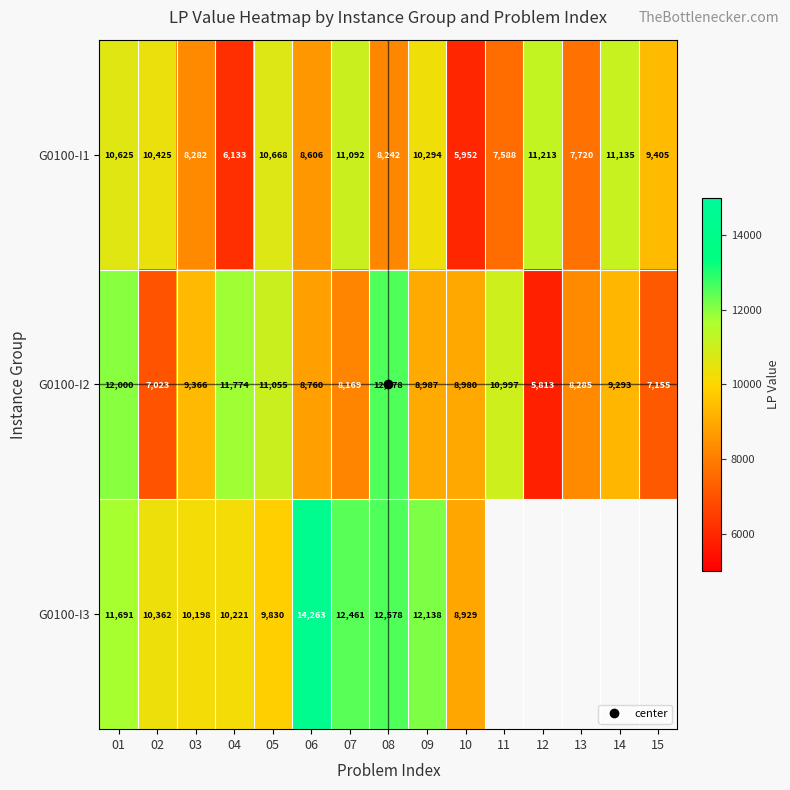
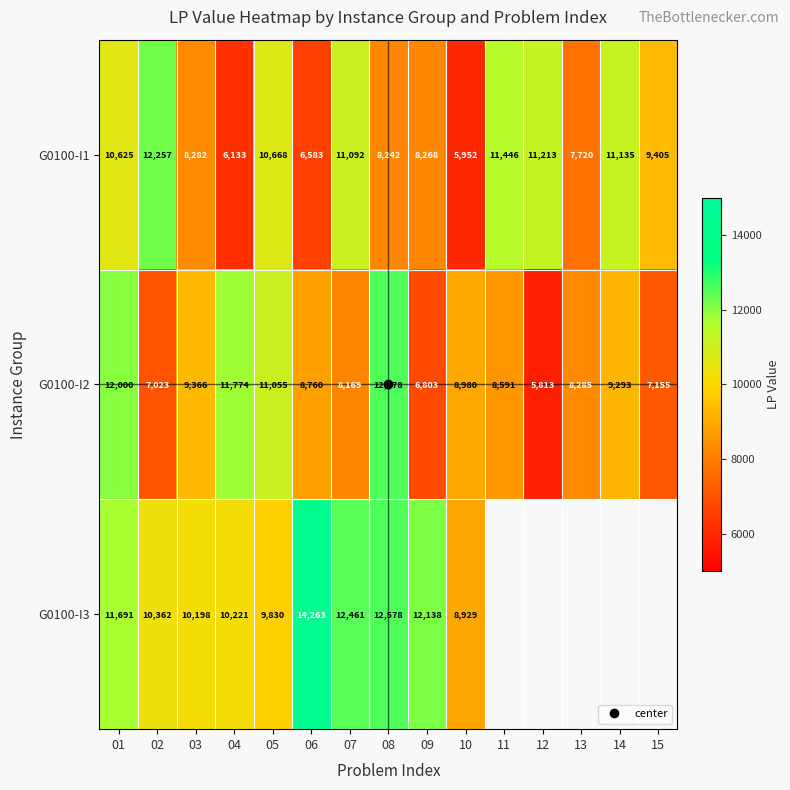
G0100-I1, 02: 10,425 -> 12,257
G0100-I1, 06: 8,606 -> 6,583
G0100-I1, 09: 10,294 -> 8,268
G0100-I1, 11: 7,588 -> 11,446
G0100-I2, 09: 8,987 -> 6,803
G0100-I2, 11: 10,997 -> 8,591
